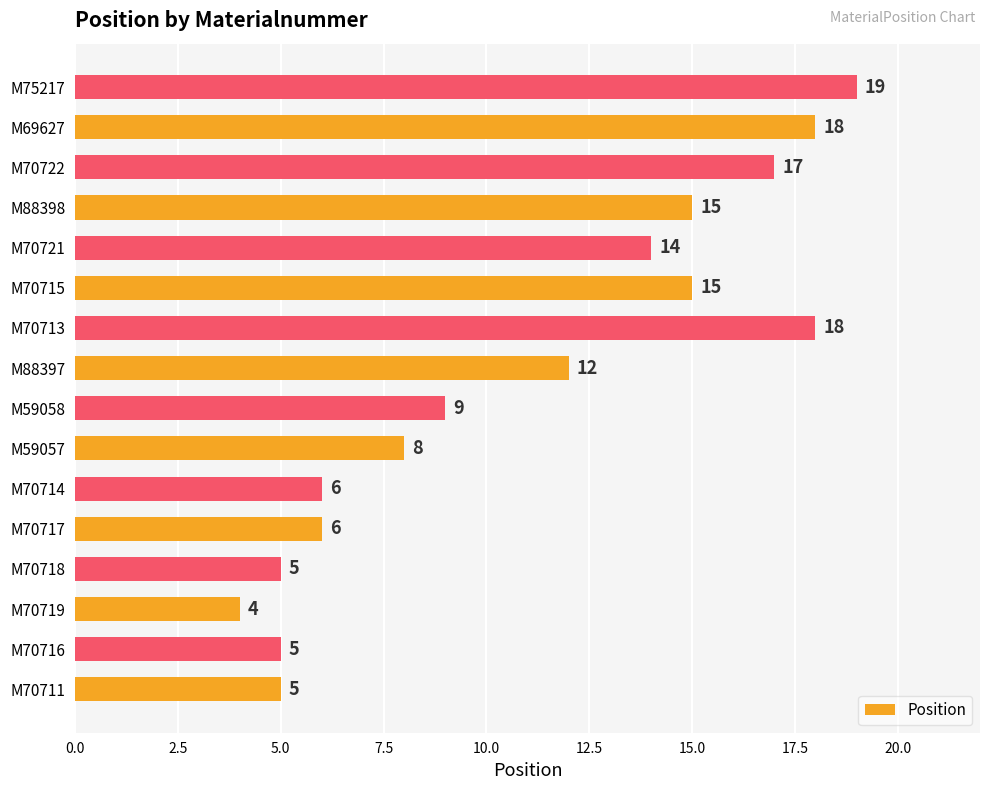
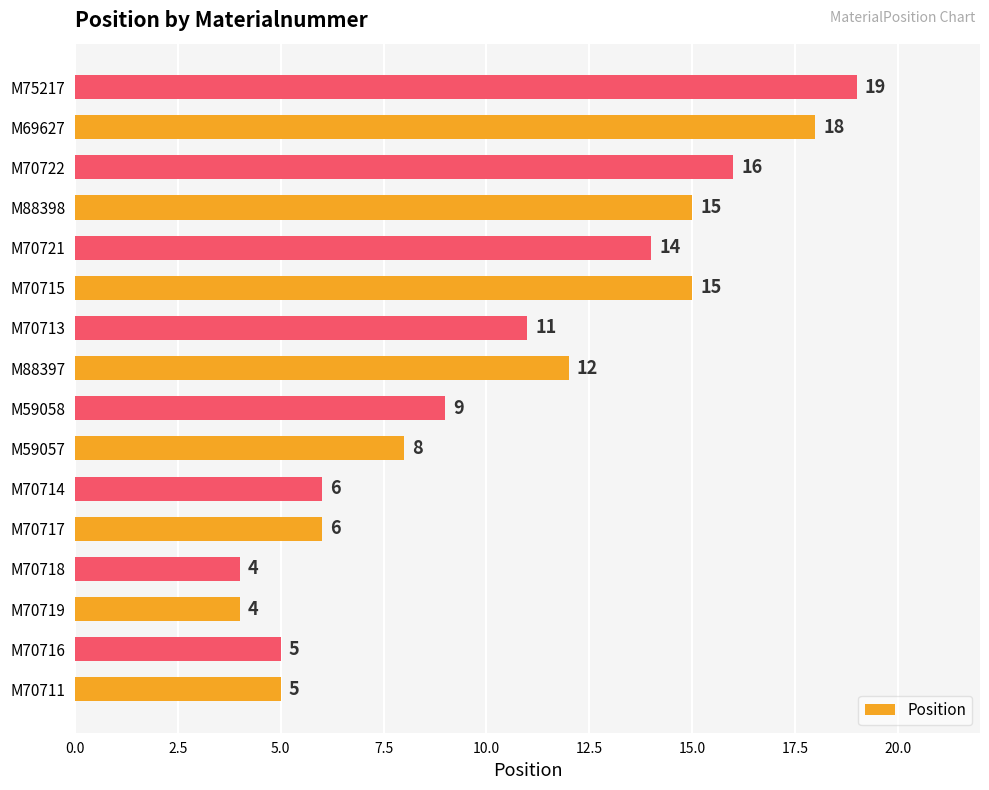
M70722: 17 -> 16
M70713: 18 -> 11
M70718: 5 -> 4
